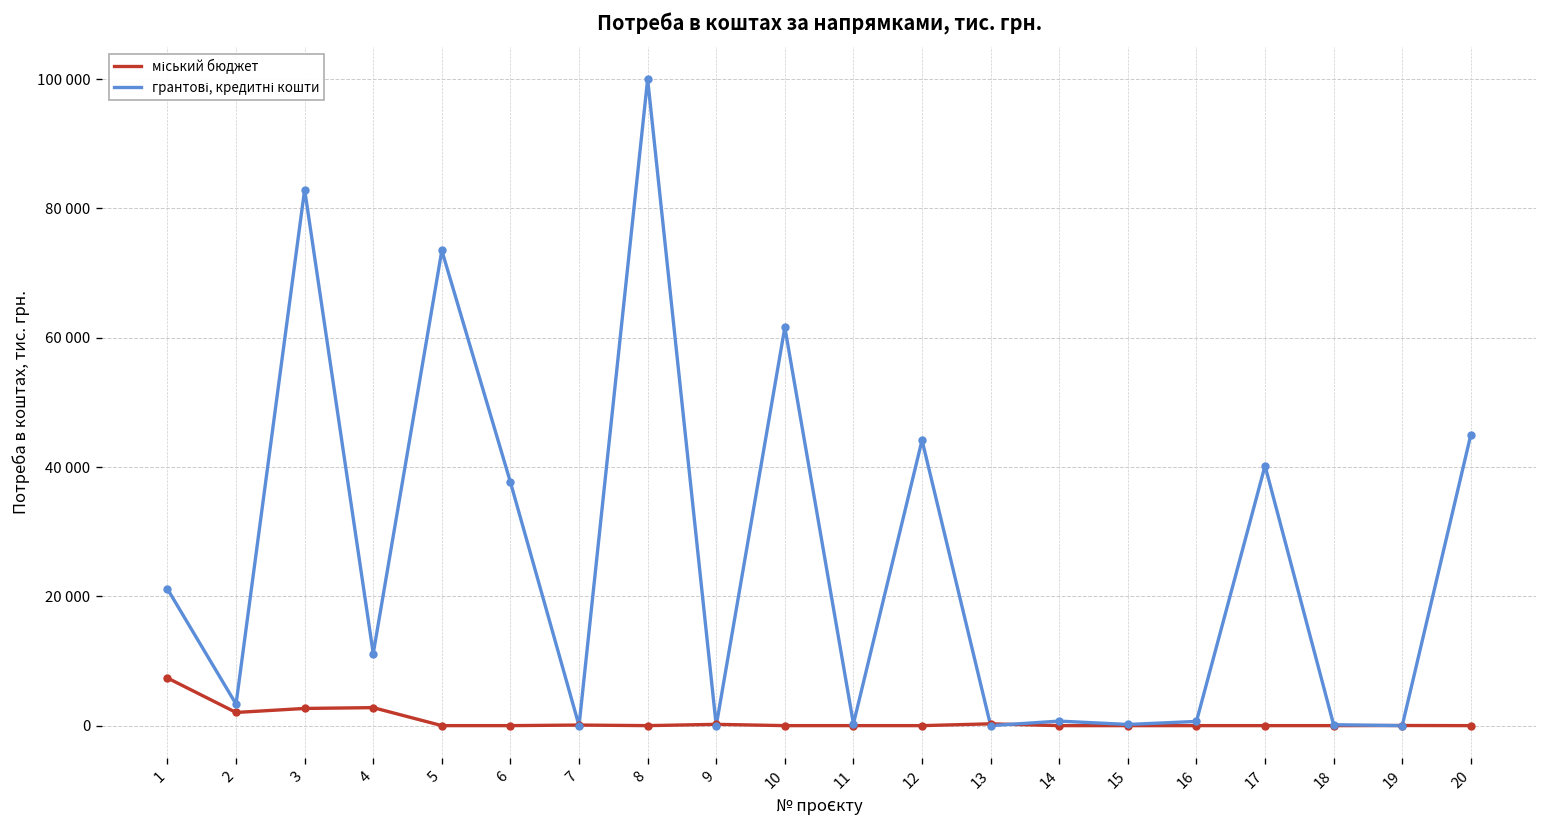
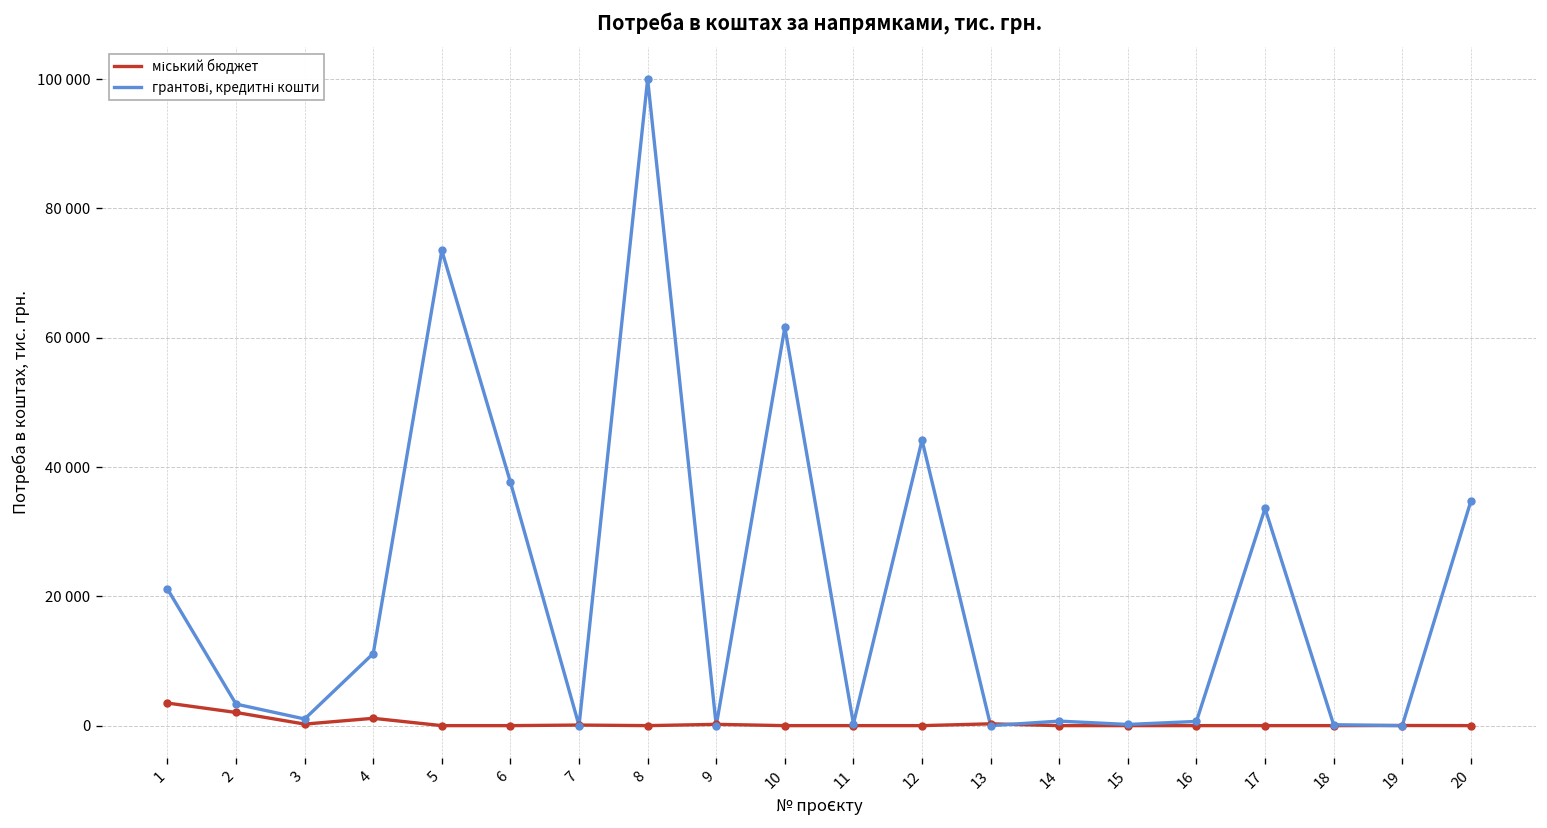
міський бюджет, 1: 7000 -> 3000
міський бюджет, 3: 3000 -> 0
грантові, кредитні кошти, 3: 83000 -> 1000
міський бюджет, 4: 3000 -> 1000
грантові, кредитні кошти, 17: 40000 -> 34000
грантові, кредитні кошти, 20: 45000 -> 35000
